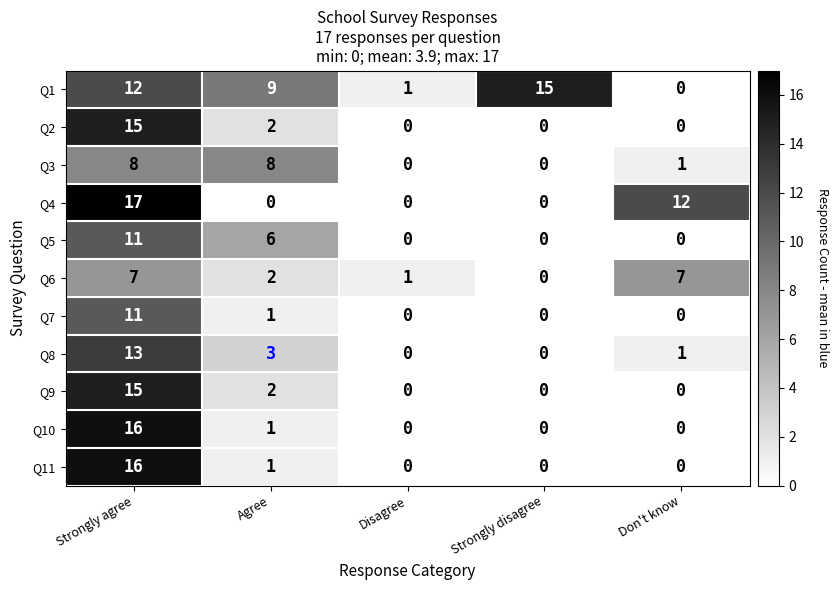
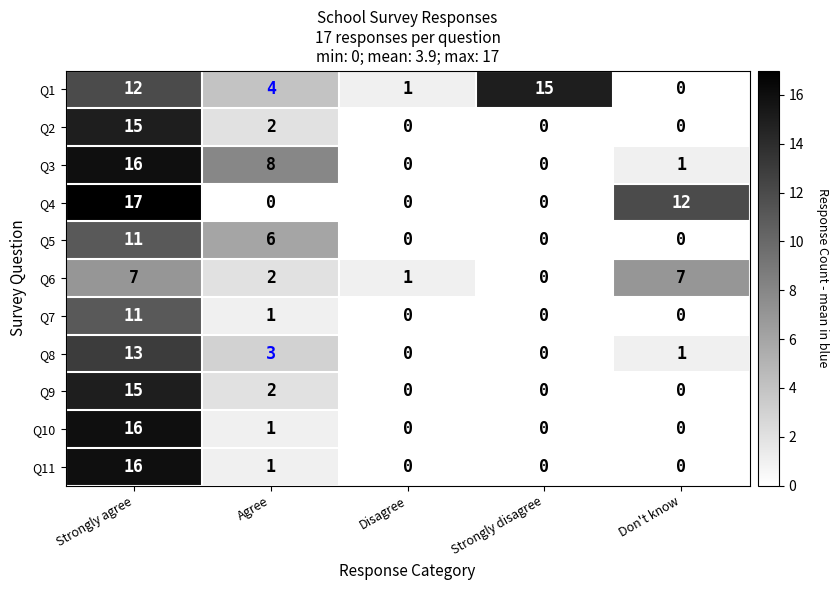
Q1, Agree: 9 -> 4
Q3, Strongly agree: 8 -> 16
